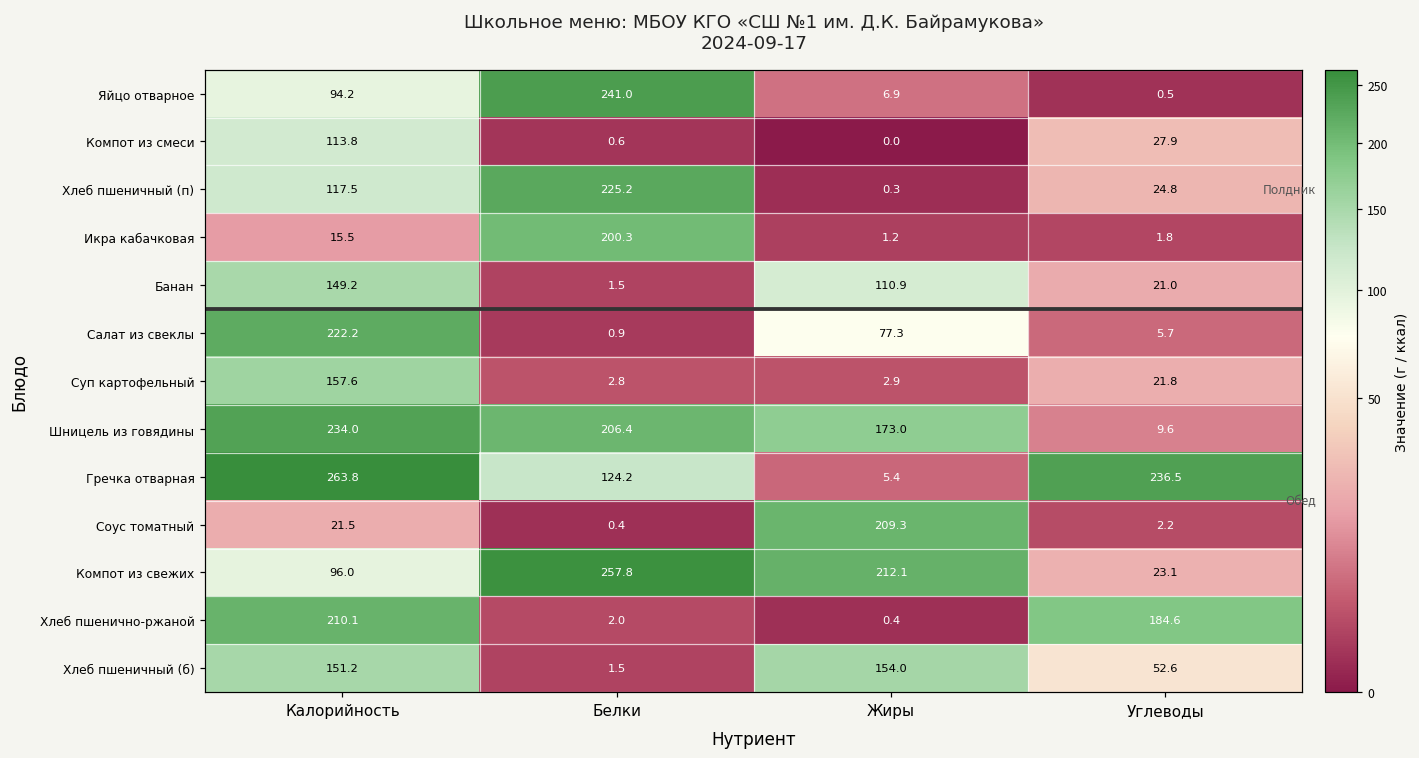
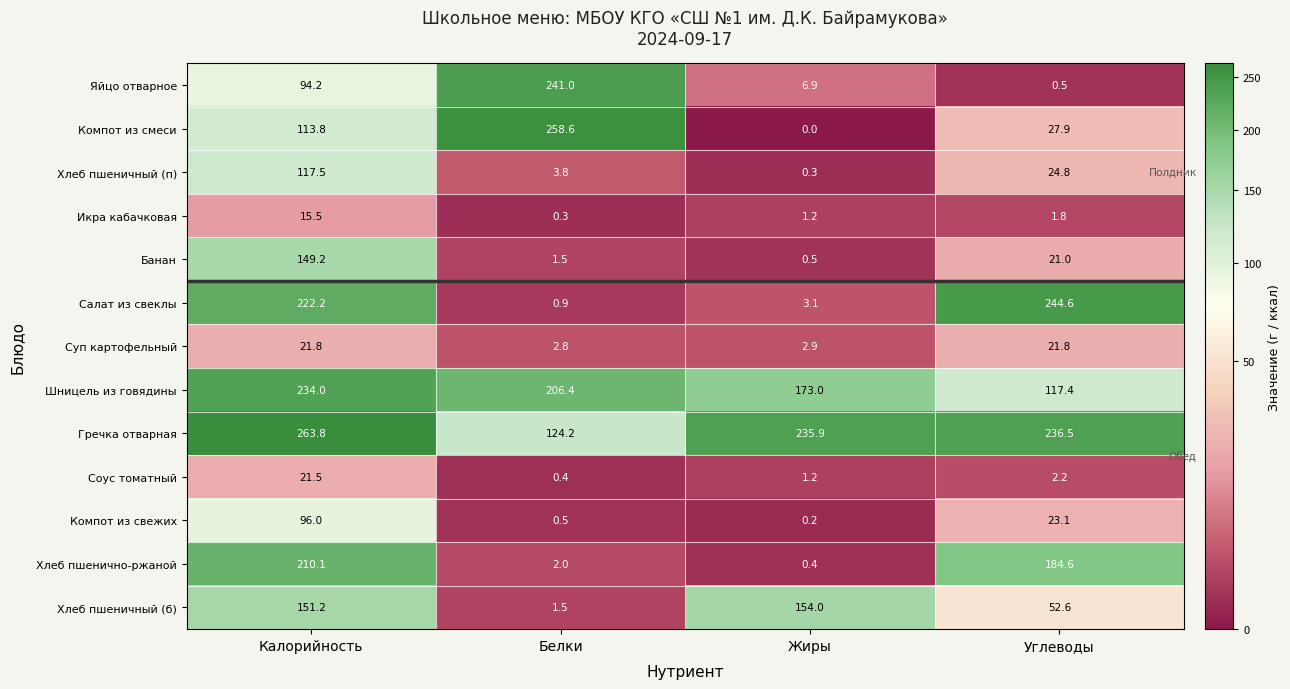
Компот из смеси, Белки: 0.6 -> 258.6
Хлеб пшеничный (п), Белки: 225.2 -> 3.8
Икра кабачковая, Белки: 200.3 -> 0.3
Банан, Жиры: 110.9 -> 0.5
Салат из свеклы, Жиры: 77.3 -> 3.1
Салат из свеклы, Углеводы: 5.7 -> 244.6
Суп картофельный, Калорийность: 157.6 -> 21.8
Шницель из говядины, Углеводы: 9.6 -> 117.4
Гречка отварная, Жиры: 5.4 -> 235.9
Соус томатный, Жиры: 209.3 -> 1.2
Компот из свежих, Белки: 257.8 -> 0.5
Компот из свежих, Жиры: 212.1 -> 0.2
